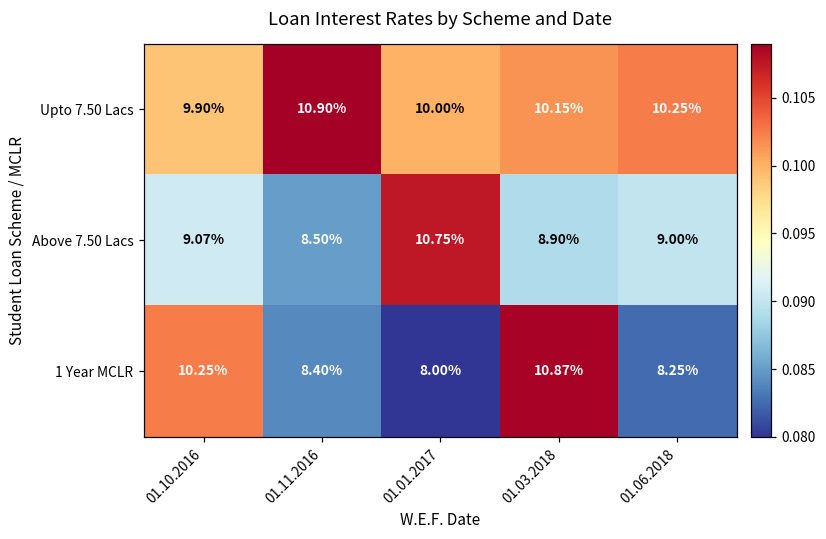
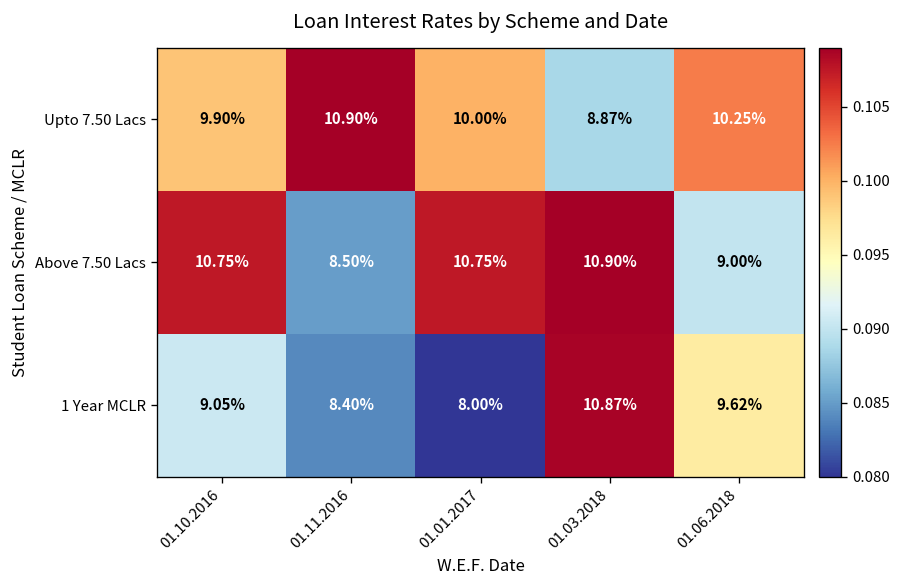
Upto 7.50 Lacs, 01.03.2018: 10.15% -> 8.87%
Above 7.50 Lacs, 01.10.2016: 9.07% -> 10.75%
Above 7.50 Lacs, 01.03.2018: 8.90% -> 10.90%
1 Year MCLR, 01.10.2016: 10.25% -> 9.05%
1 Year MCLR, 01.06.2018: 8.25% -> 9.62%
